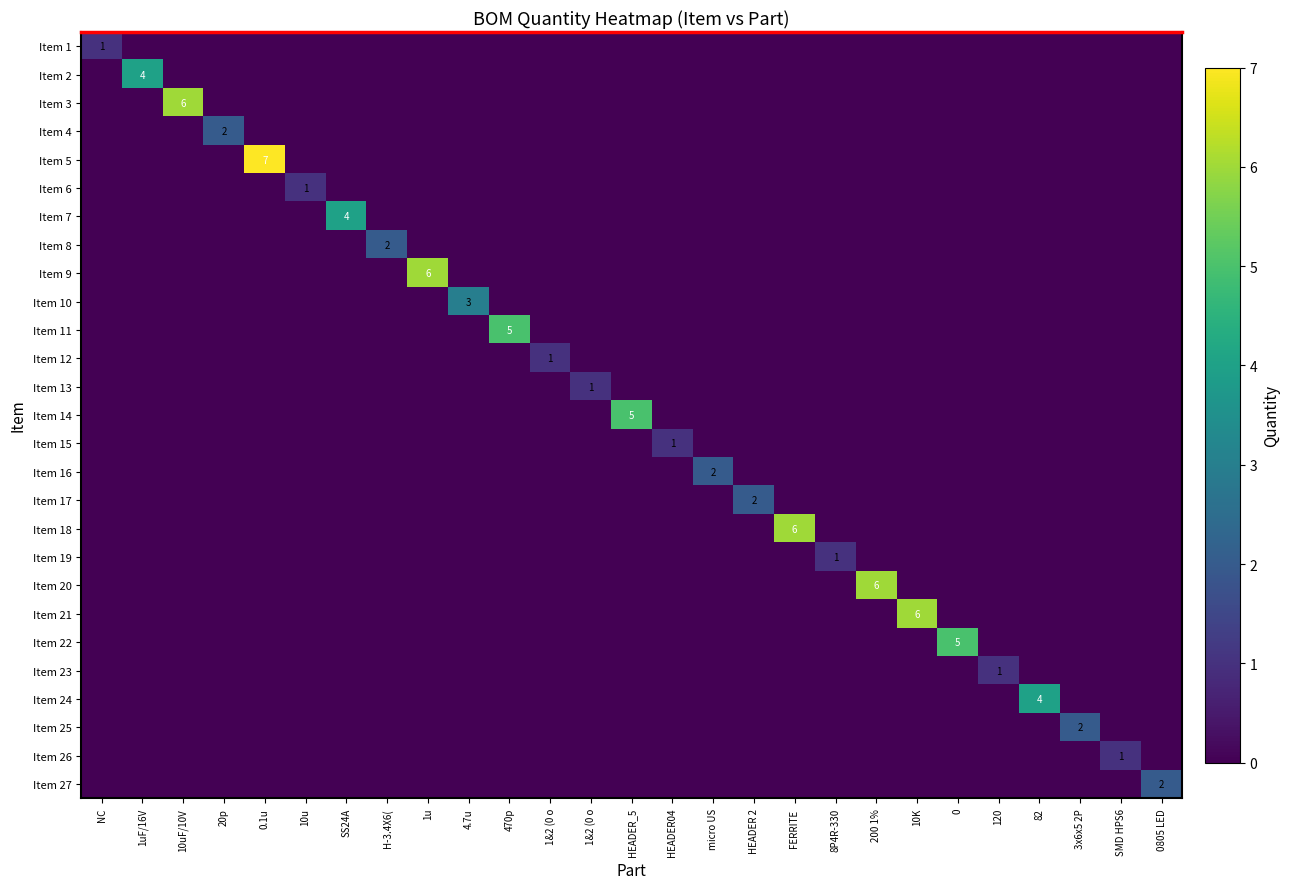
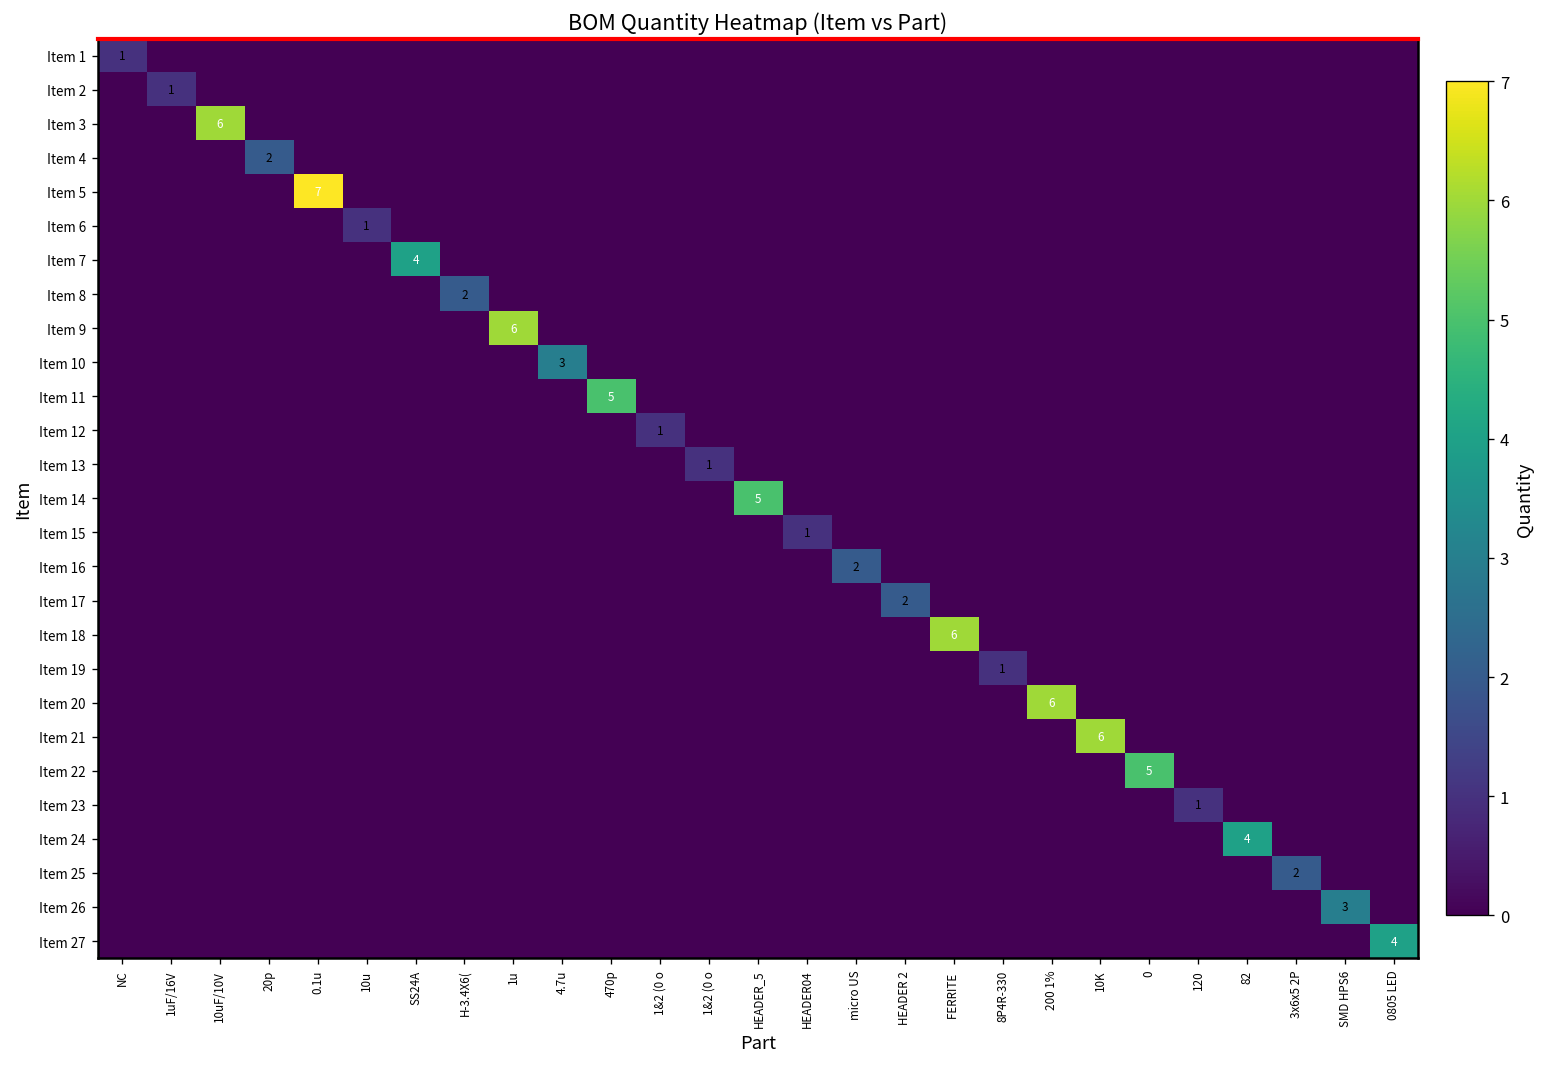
Item 2, 1uF/16V: 4 -> 1
Item 26, SMD HPS6: 1 -> 3
Item 27, 0805 LED: 2 -> 4
